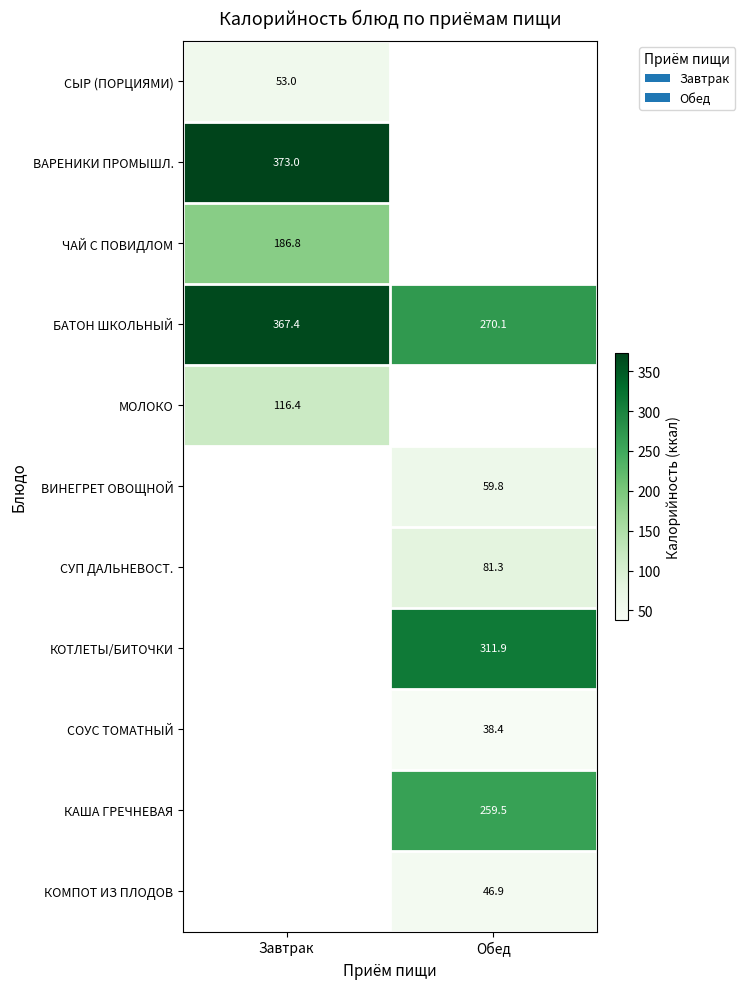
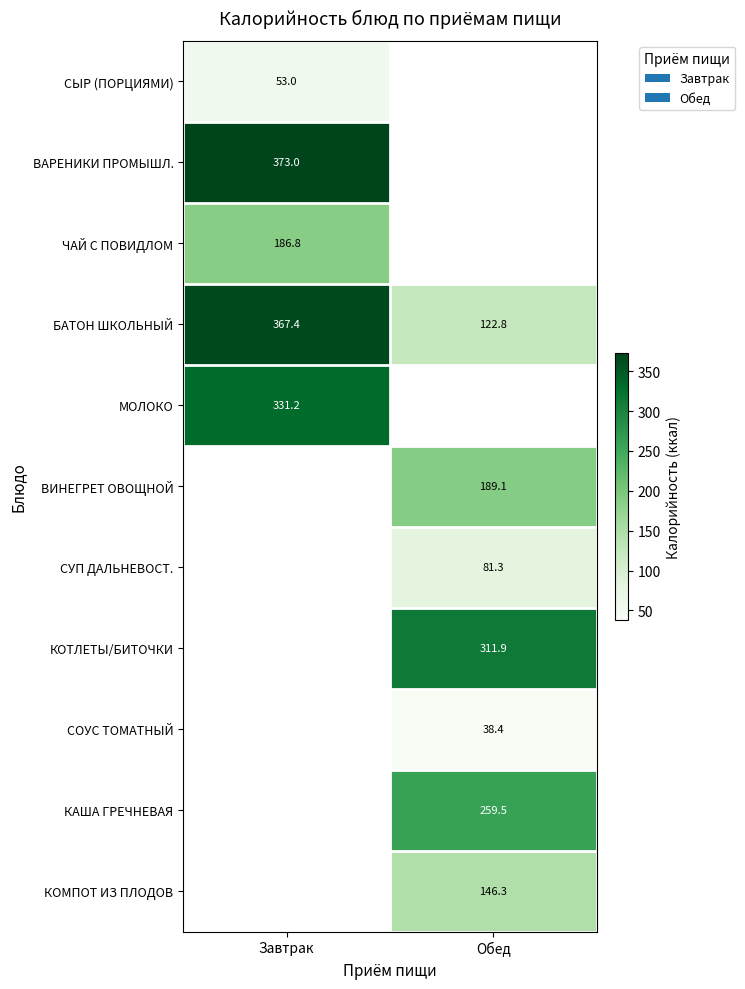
БАТОН ШКОЛЬНЫЙ, Обед: 270.1 -> 122.8
МОЛОКО, Завтрак: 116.4 -> 331.2
ВИНЕГРЕТ ОВОЩНОЙ, Обед: 59.8 -> 189.1
КОМПОТ ИЗ ПЛОДОВ, Обед: 46.9 -> 146.3
